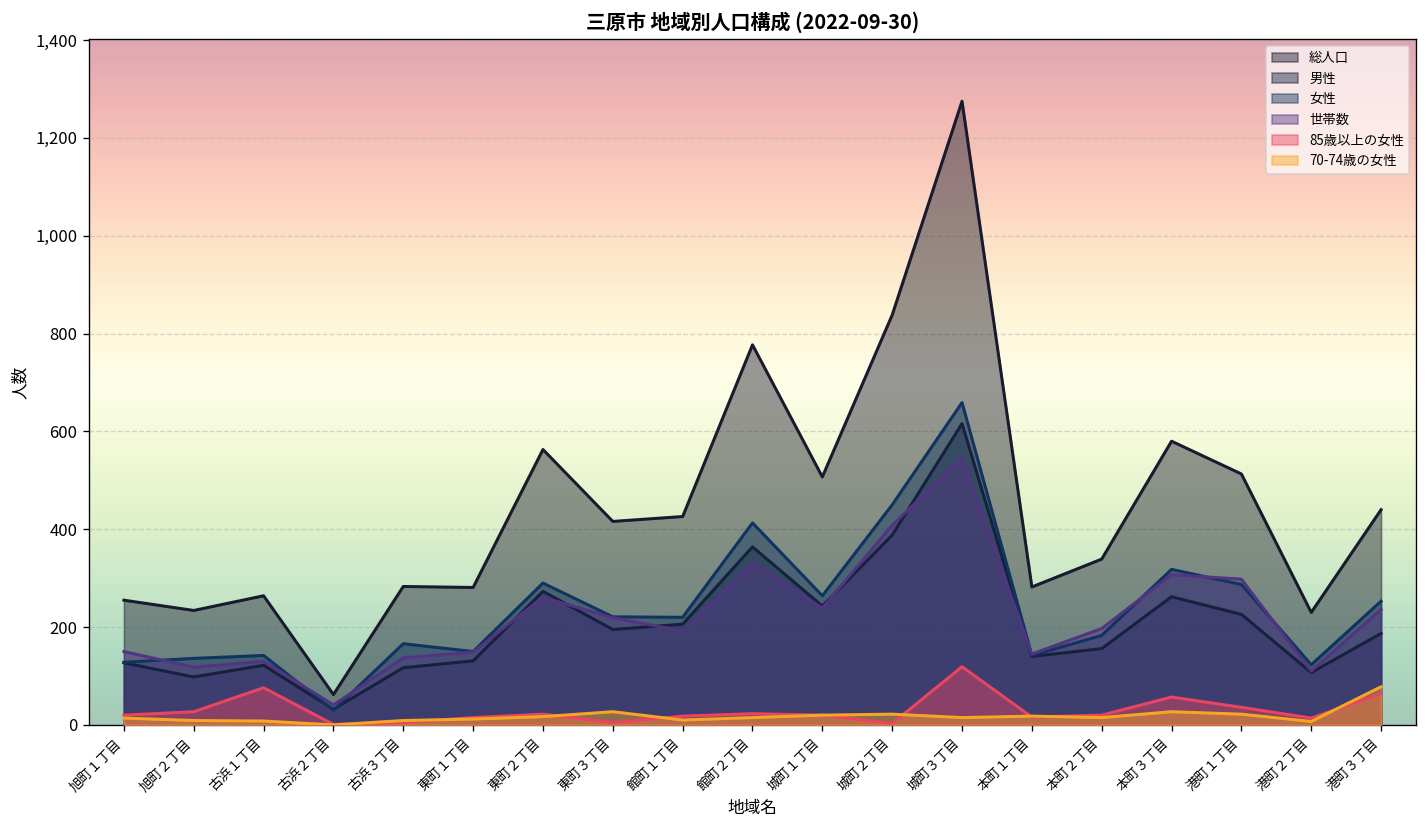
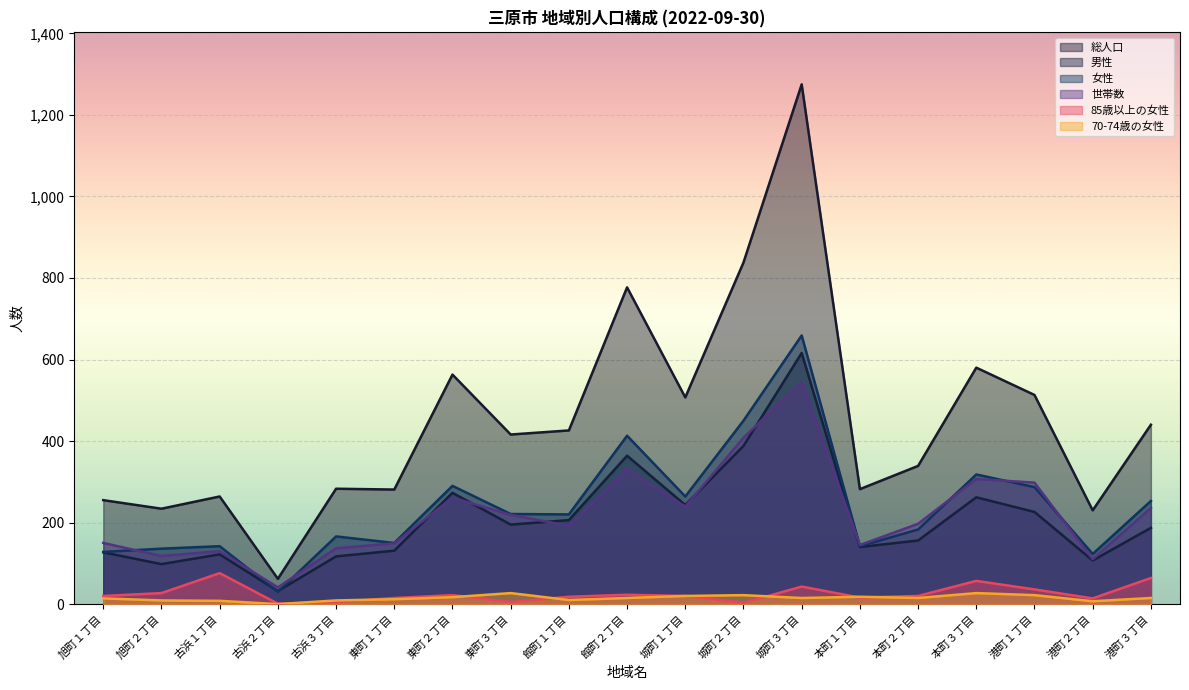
85歳以上の女性, 城町３丁目: 120 -> 40
70-74歳の女性, 港町３丁目: 80 -> 20
